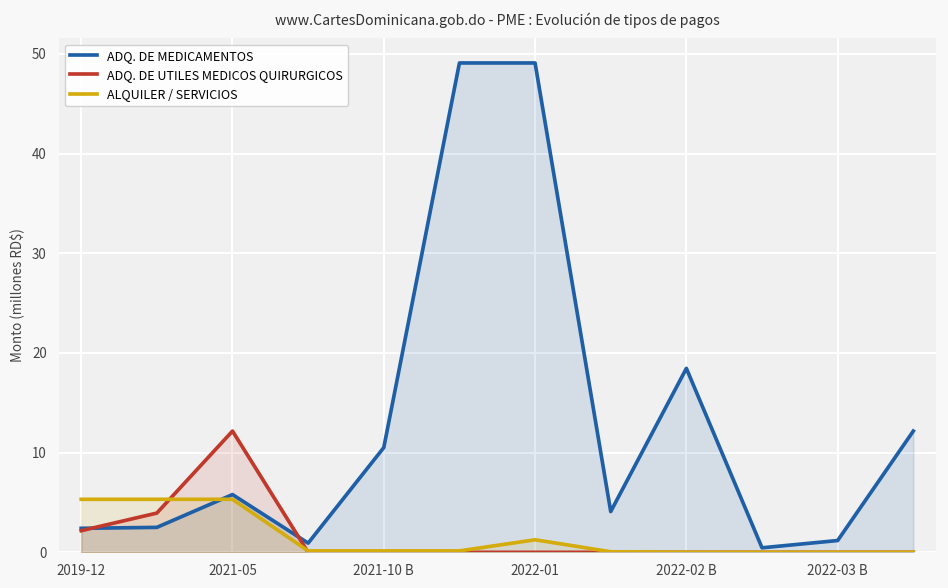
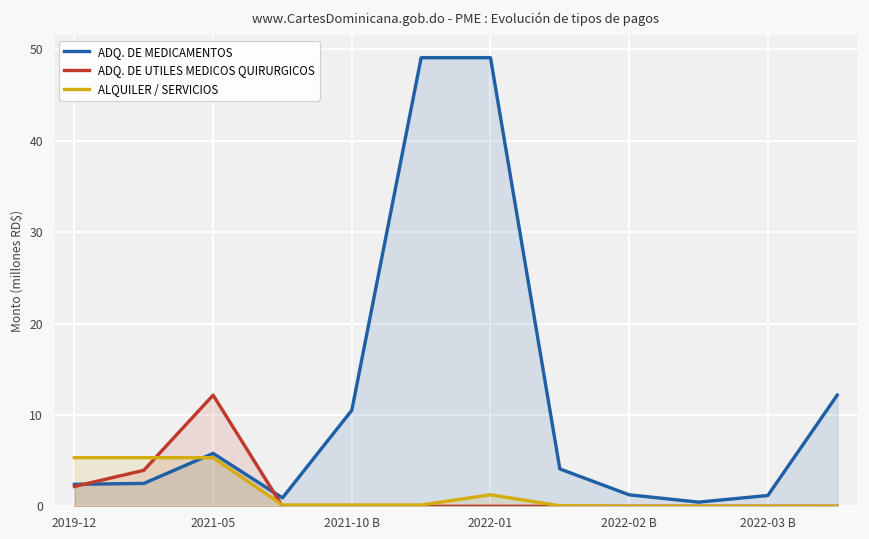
ADQ. DE MEDICAMENTOS, 2022-02 B: 18 -> 1
